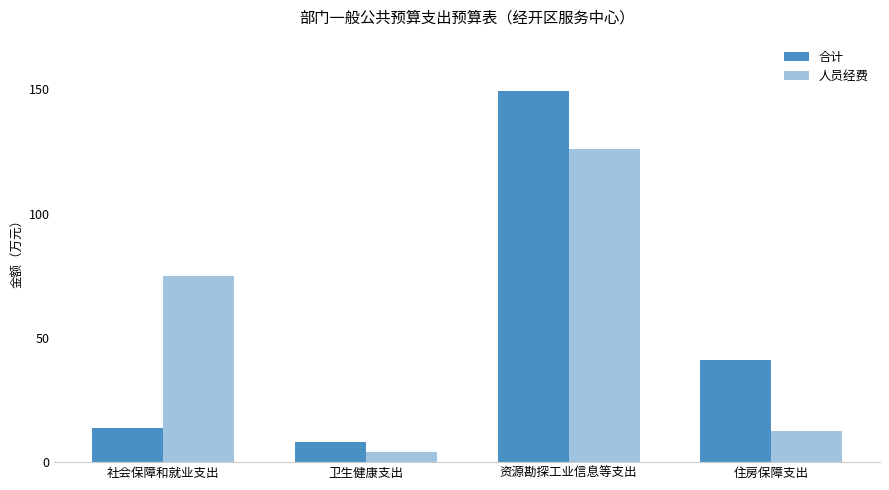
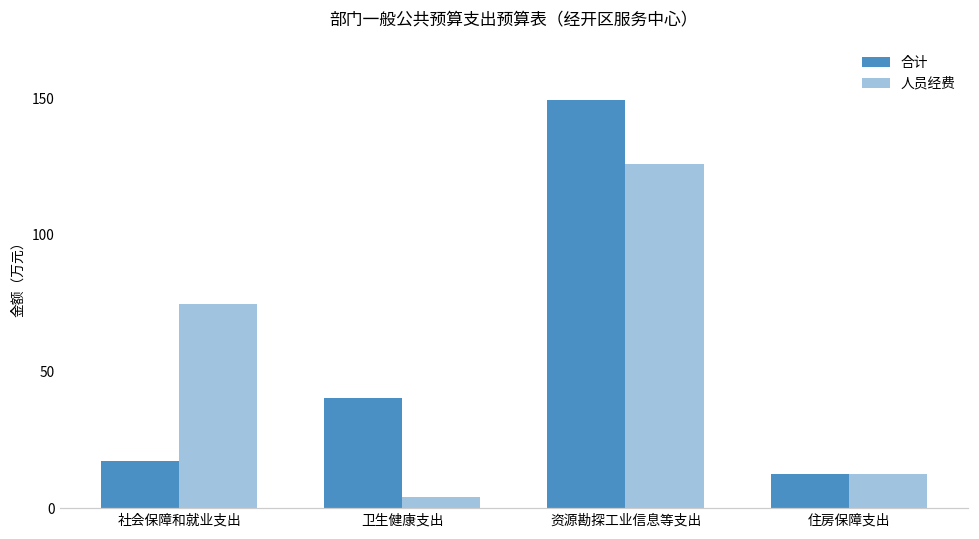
合计, 社会保障和就业支出: 14 -> 17
合计, 卫生健康支出: 8 -> 41
合计, 住房保障支出: 41 -> 13
